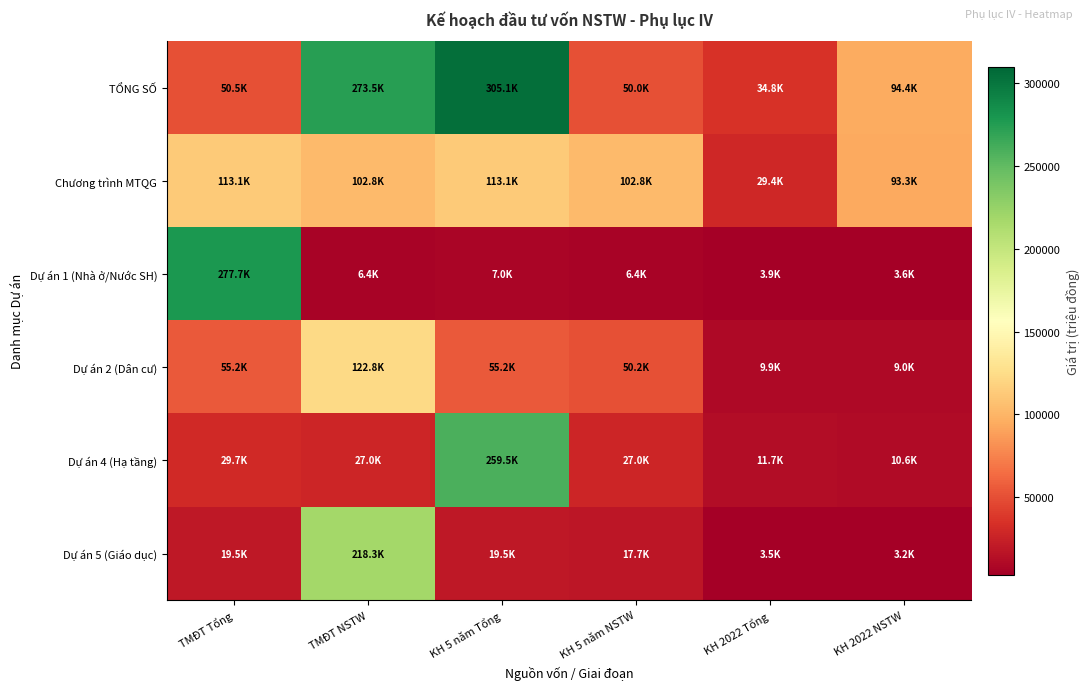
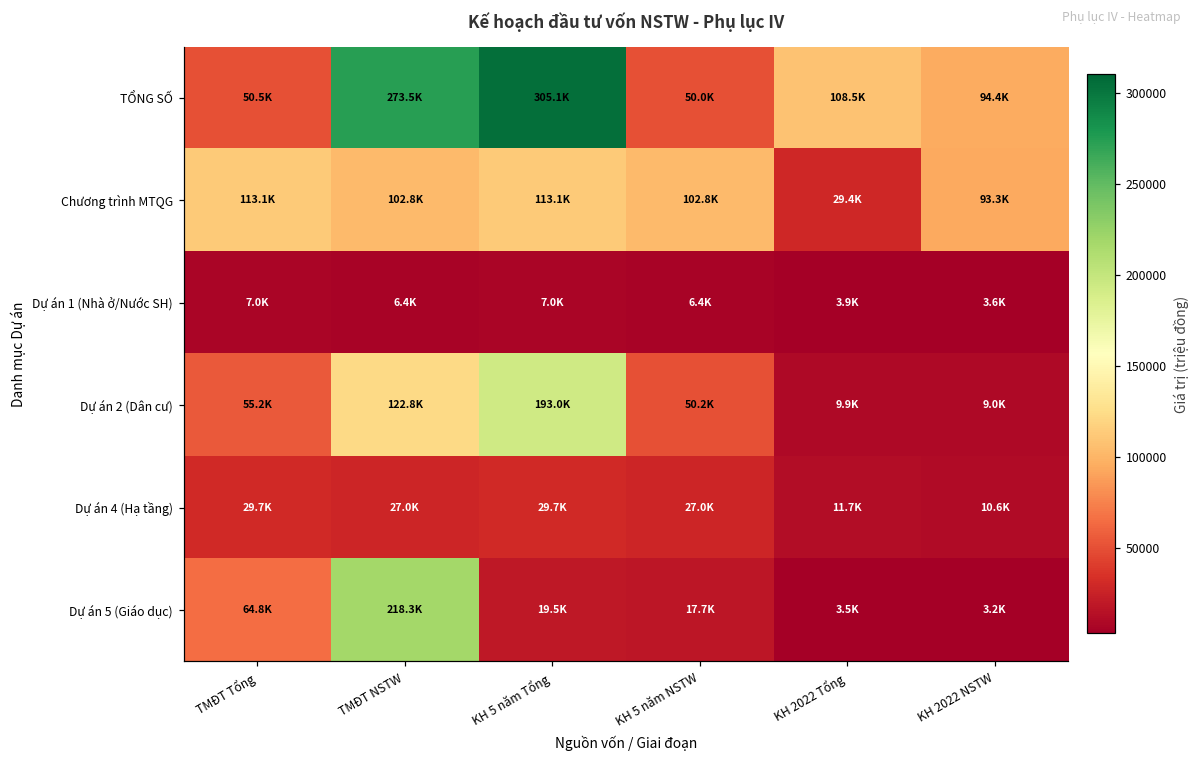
TỔNG SỐ, KH 2022 Tổng: 34.8K -> 108.5K
Dự án 1 (Nhà ở/Nước SH), TMĐT Tổng: 277.7K -> 7.0K
Dự án 2 (Dân cư), KH 5 năm Tổng: 55.2K -> 193.0K
Dự án 4 (Hạ tầng), KH 5 năm Tổng: 259.5K -> 29.7K
Dự án 5 (Giáo dục), TMĐT Tổng: 19.5K -> 64.8K
